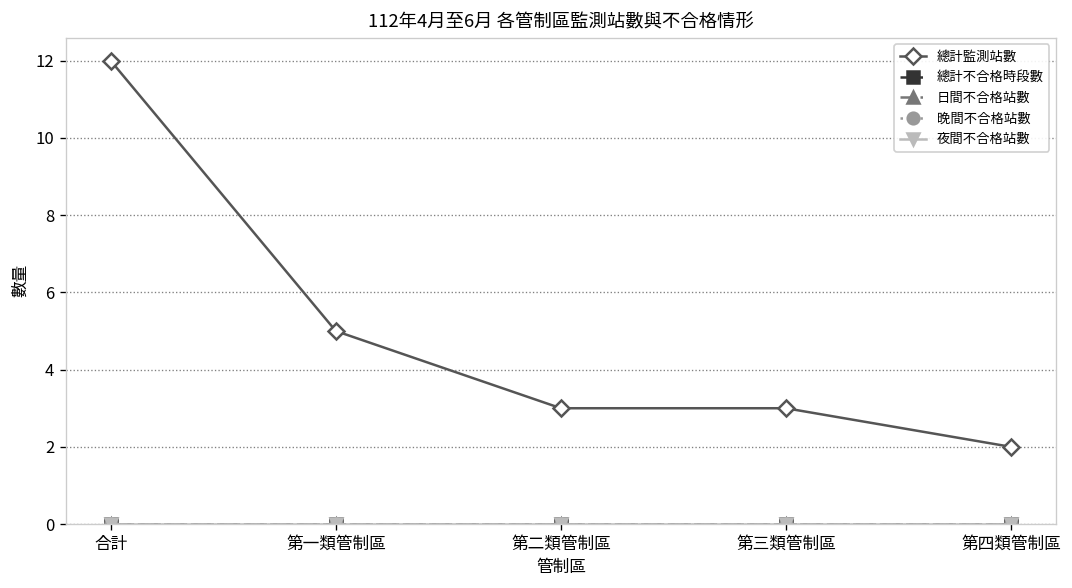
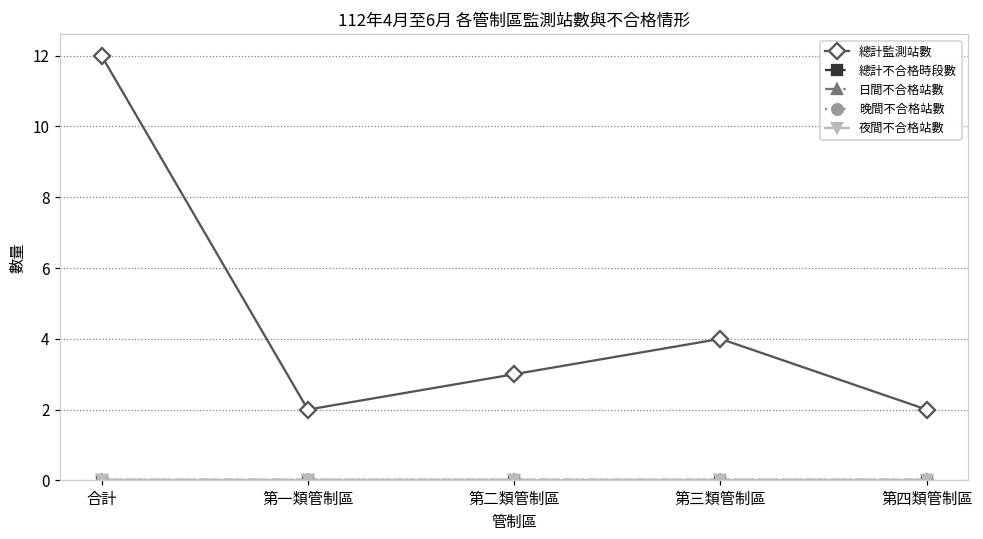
總計監測站數, 第一類管制區: 5 -> 2
總計監測站數, 第三類管制區: 3 -> 4
